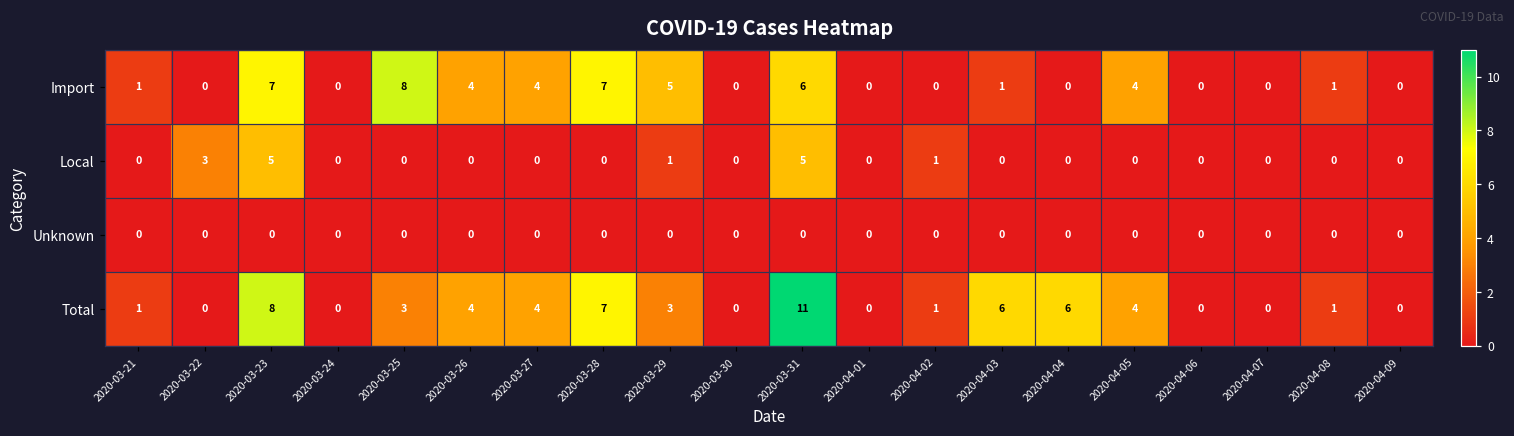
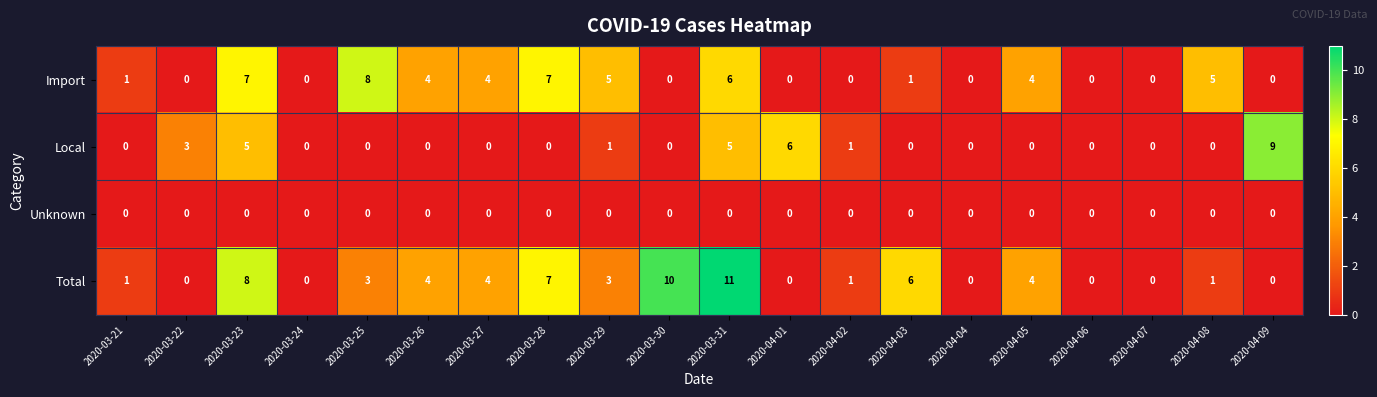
Import, 2020-04-08: 1 -> 5
Local, 2020-04-01: 0 -> 6
Local, 2020-04-09: 0 -> 9
Total, 2020-03-30: 0 -> 10
Total, 2020-04-04: 6 -> 0
